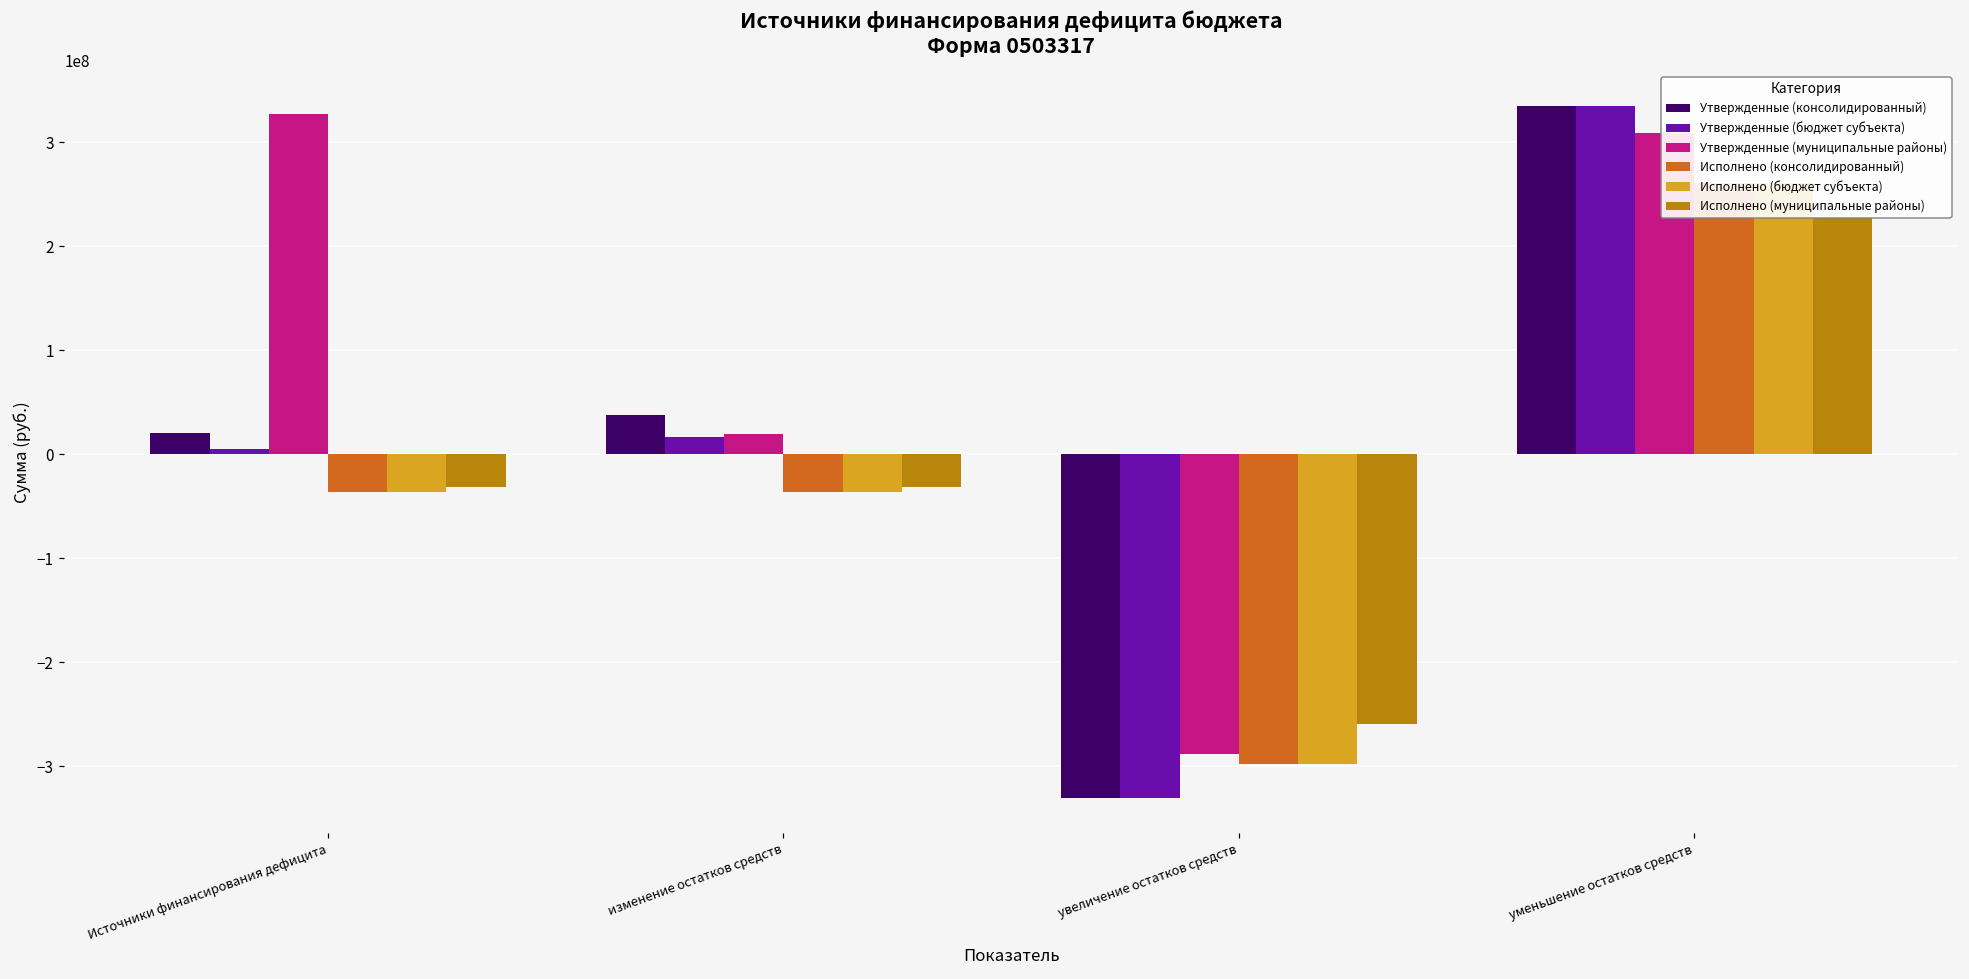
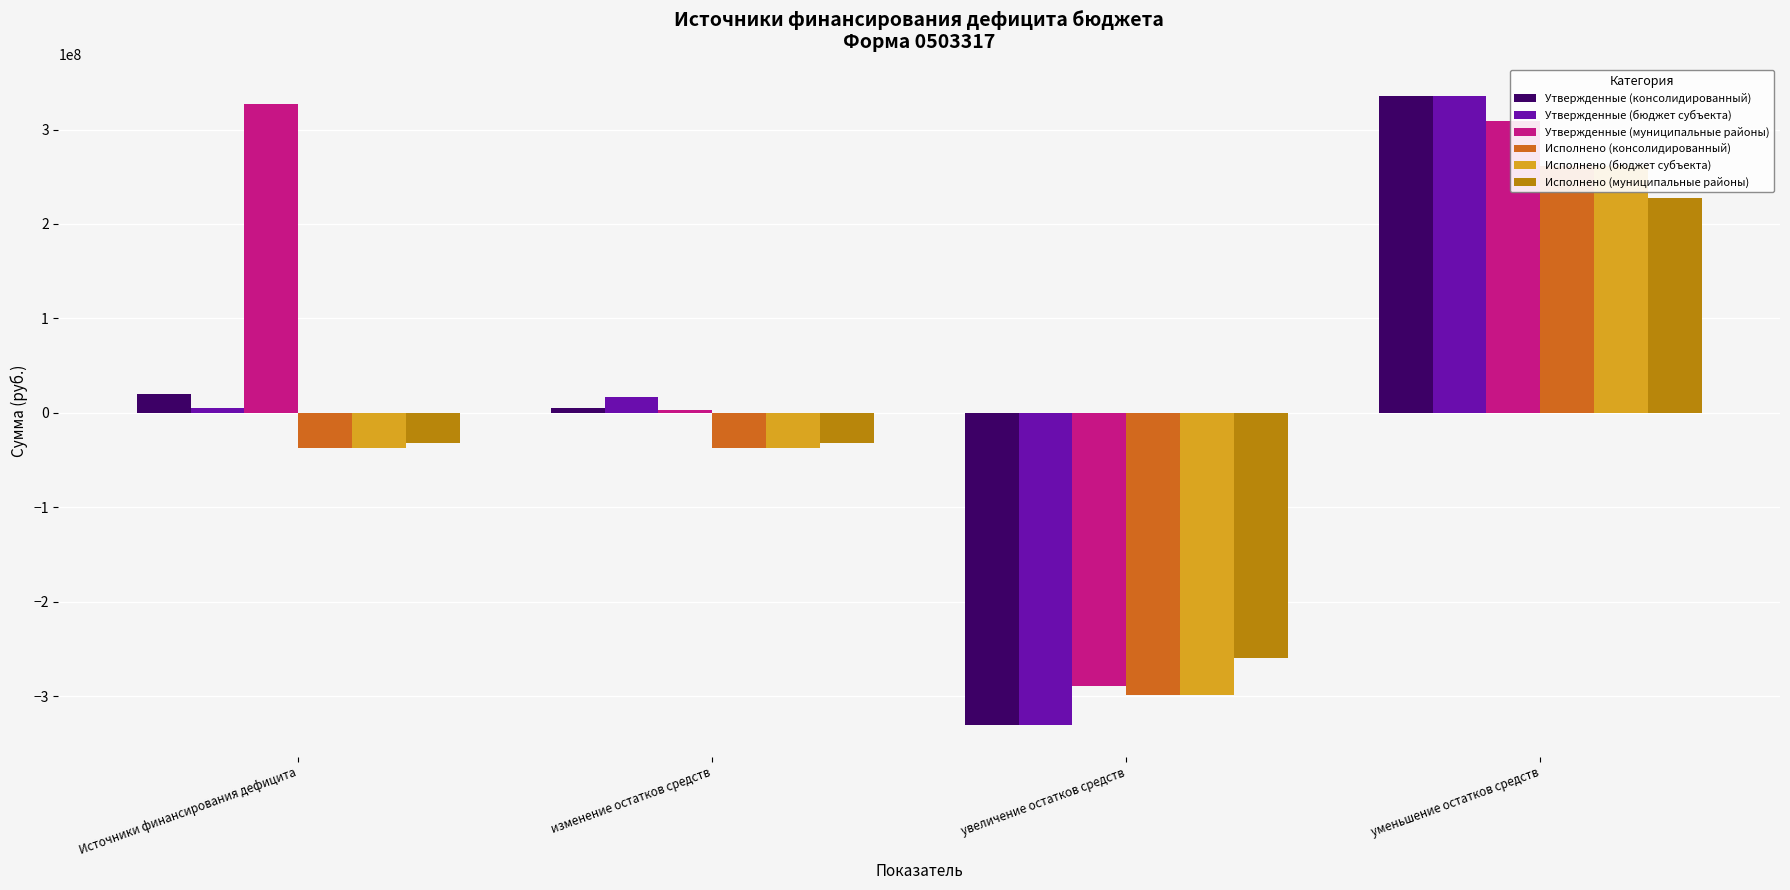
Утвержденные (консолидированный), изменение остатков средств: 40000000 -> 10000000
Утвержденные (муниципальные районы), изменение остатков средств: 20000000 -> 0
